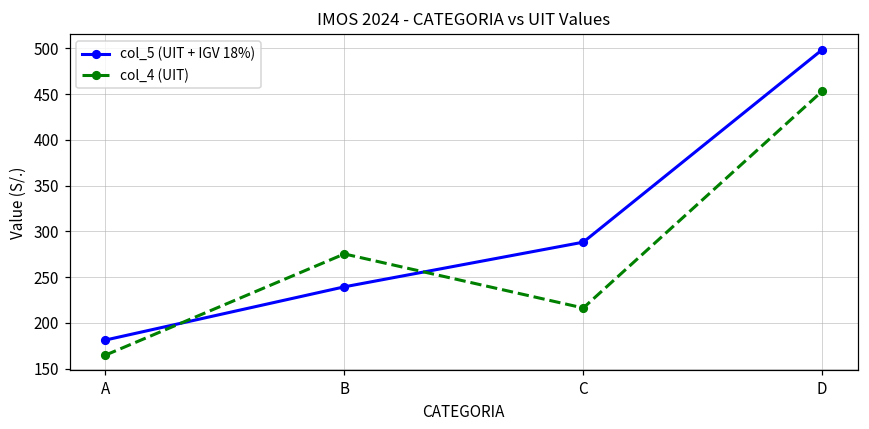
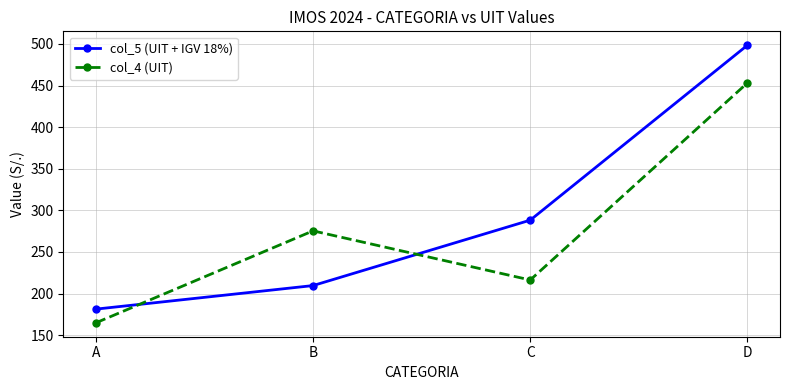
col_5 (UIT + IGV 18%), B: 240 -> 210
